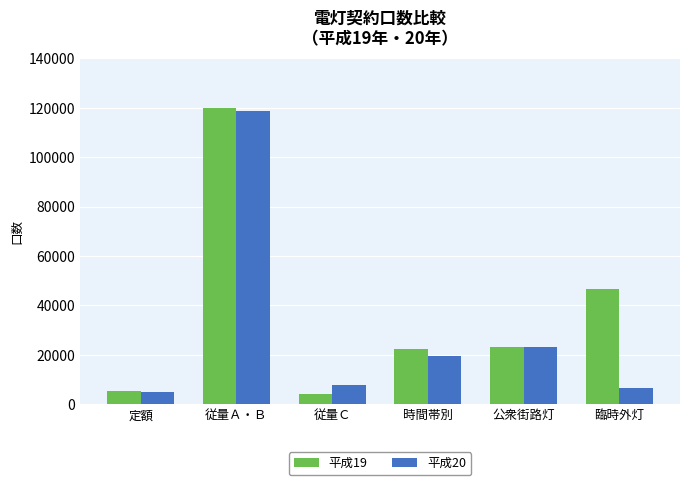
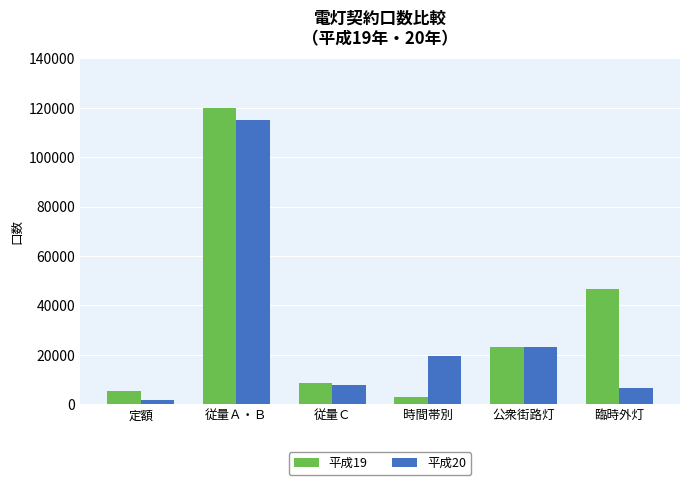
平成20, 定額: 5000 -> 2000
平成20, 従量Ａ・Ｂ: 119000 -> 115000
平成19, 従量Ｃ: 4000 -> 9000
平成19, 時間帯別: 22000 -> 3000
